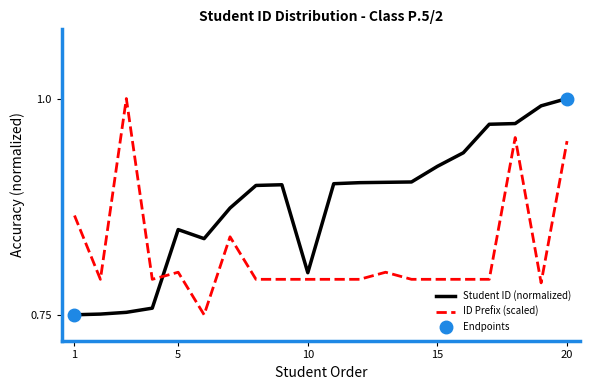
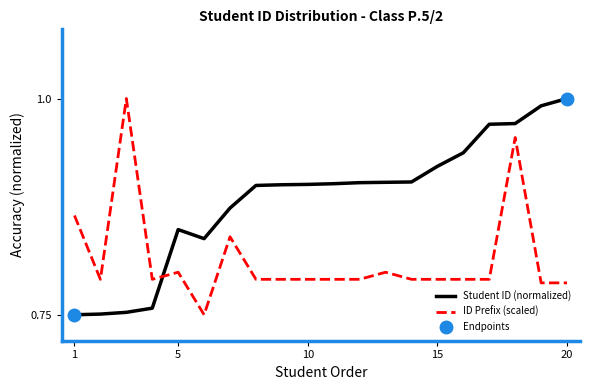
Student ID (normalized), 10: 0.80 -> 0.90
ID Prefix (scaled), 20: 0.95 -> 0.79
